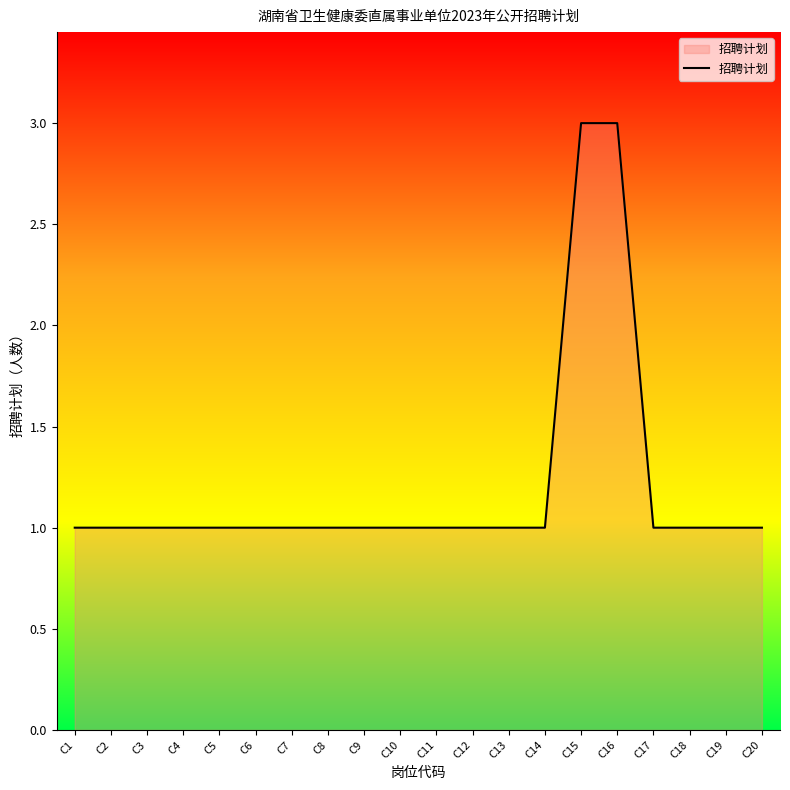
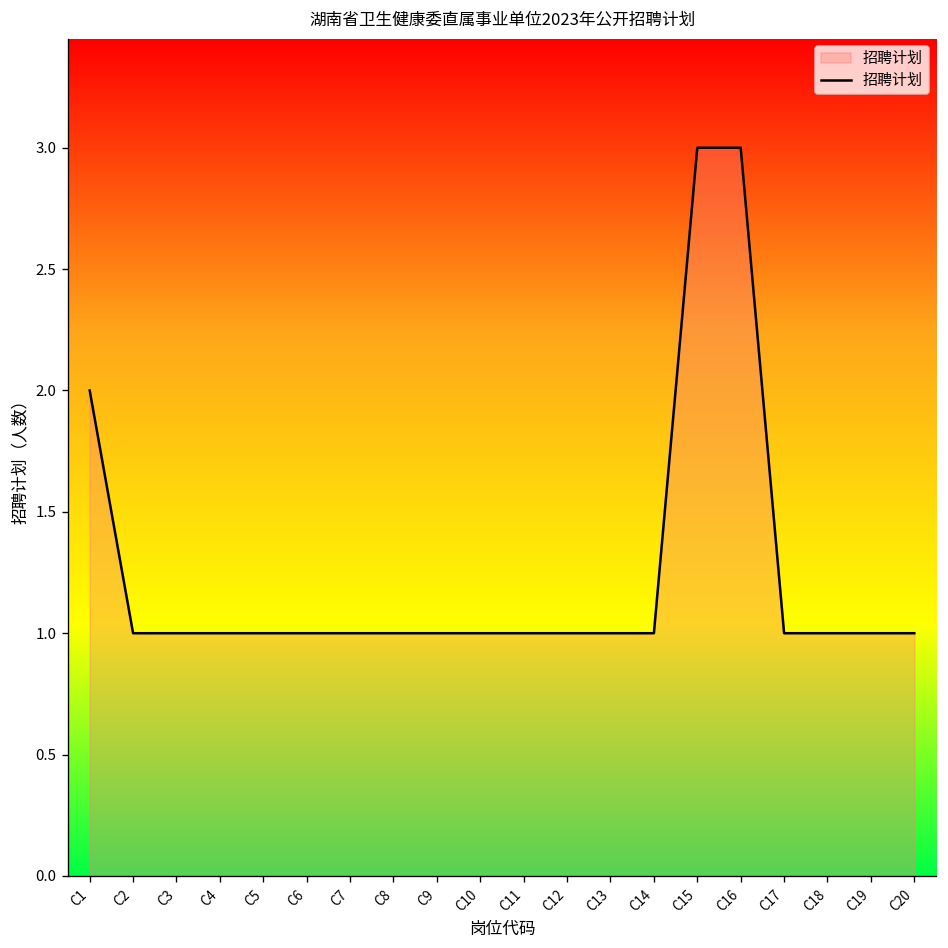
C1: 1 -> 2
